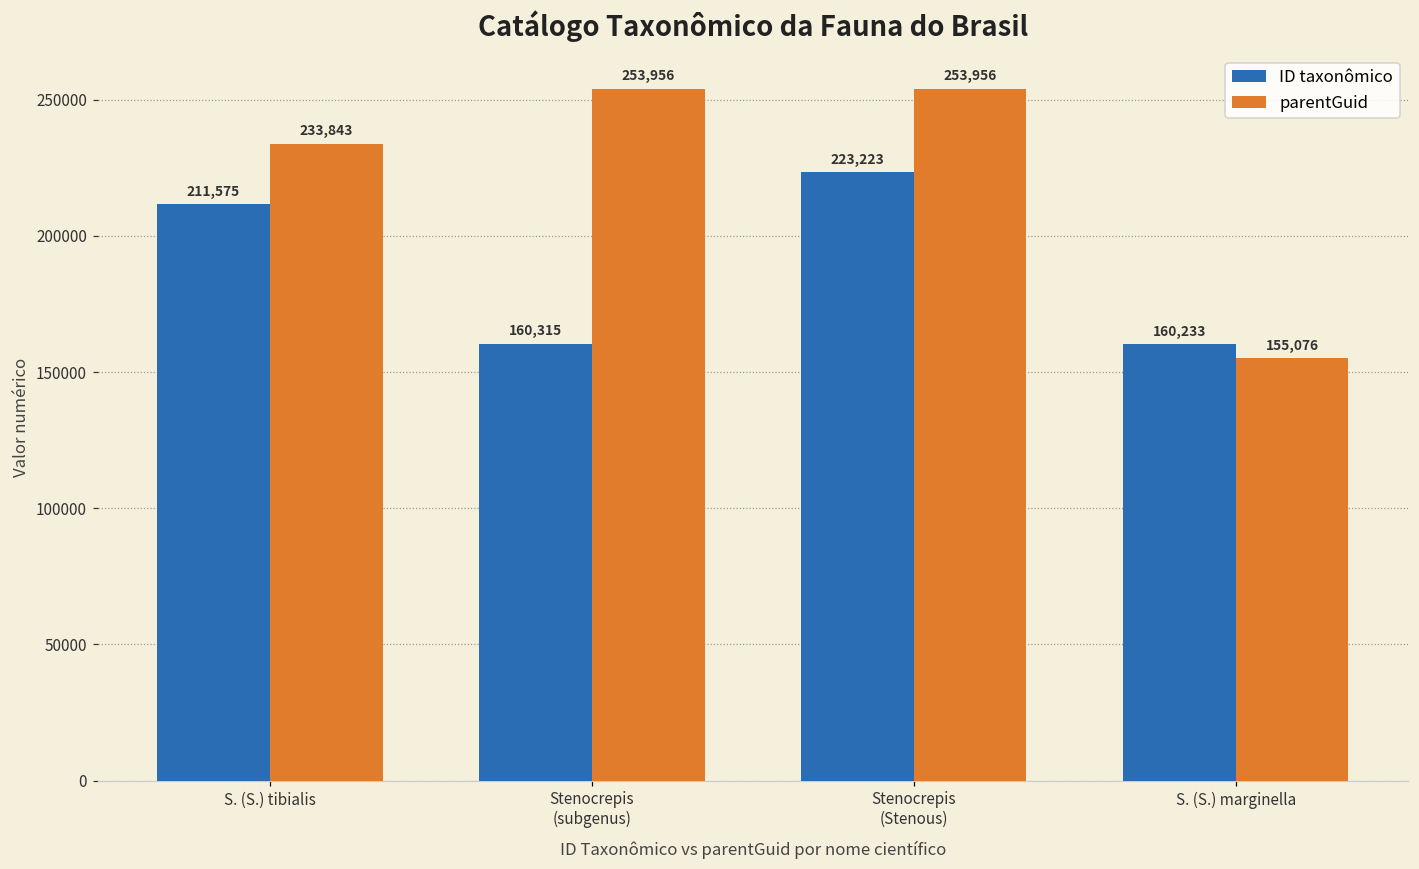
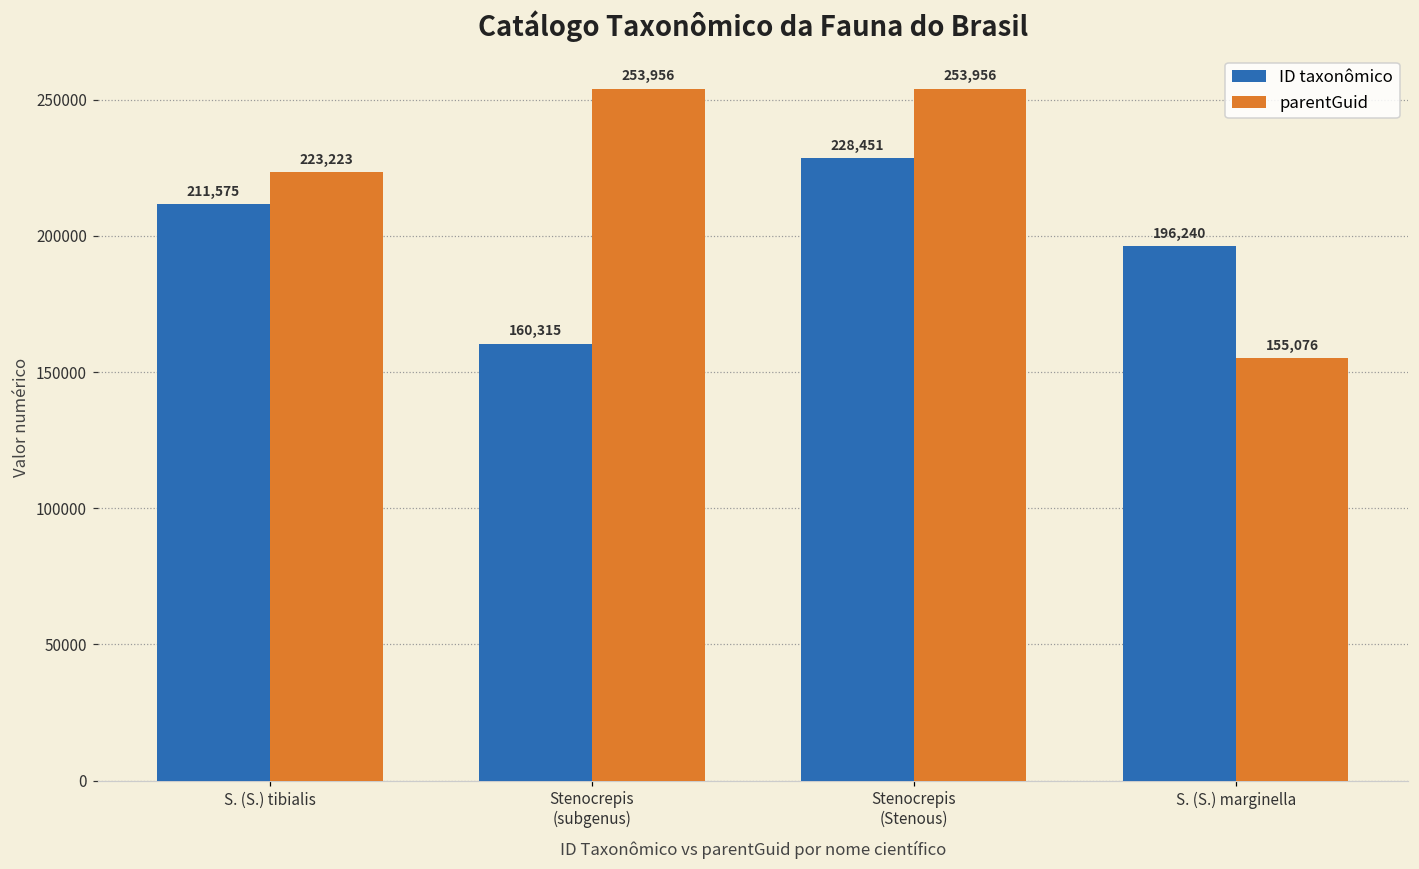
parentGuid, S. (S.) tibialis: 233,843 -> 223,223
ID taxonômico, Stenocrepis (Stenous): 223,223 -> 228,451
ID taxonômico, S. (S.) marginella: 160,233 -> 196,240
